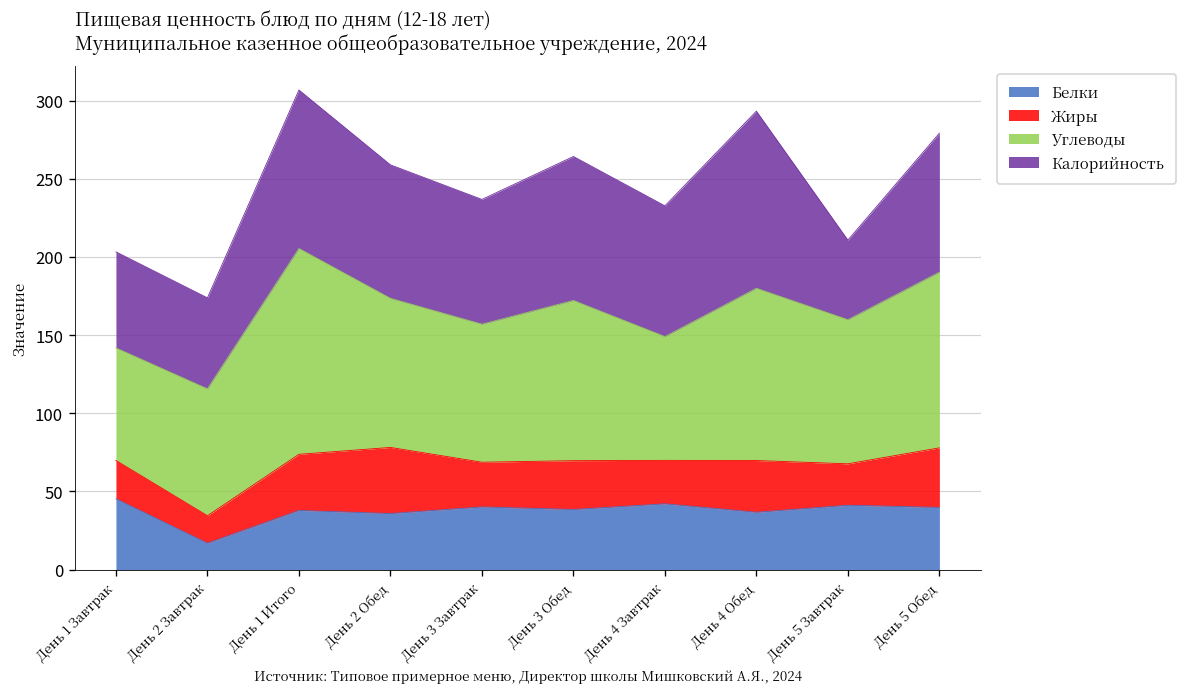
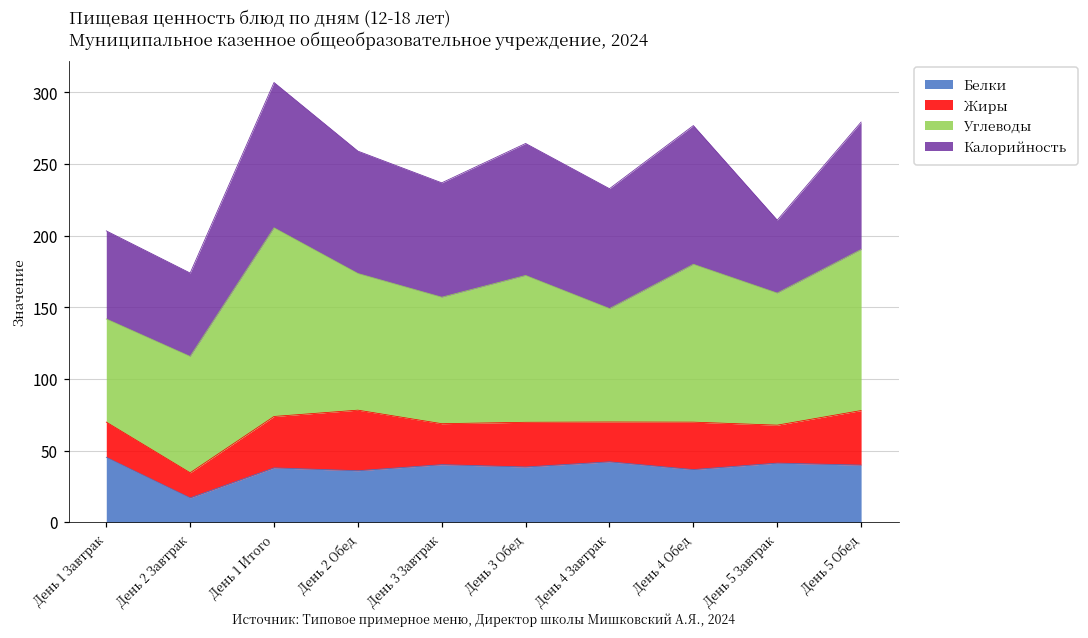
Калорийность, День 4 Обед: 113 -> 97
